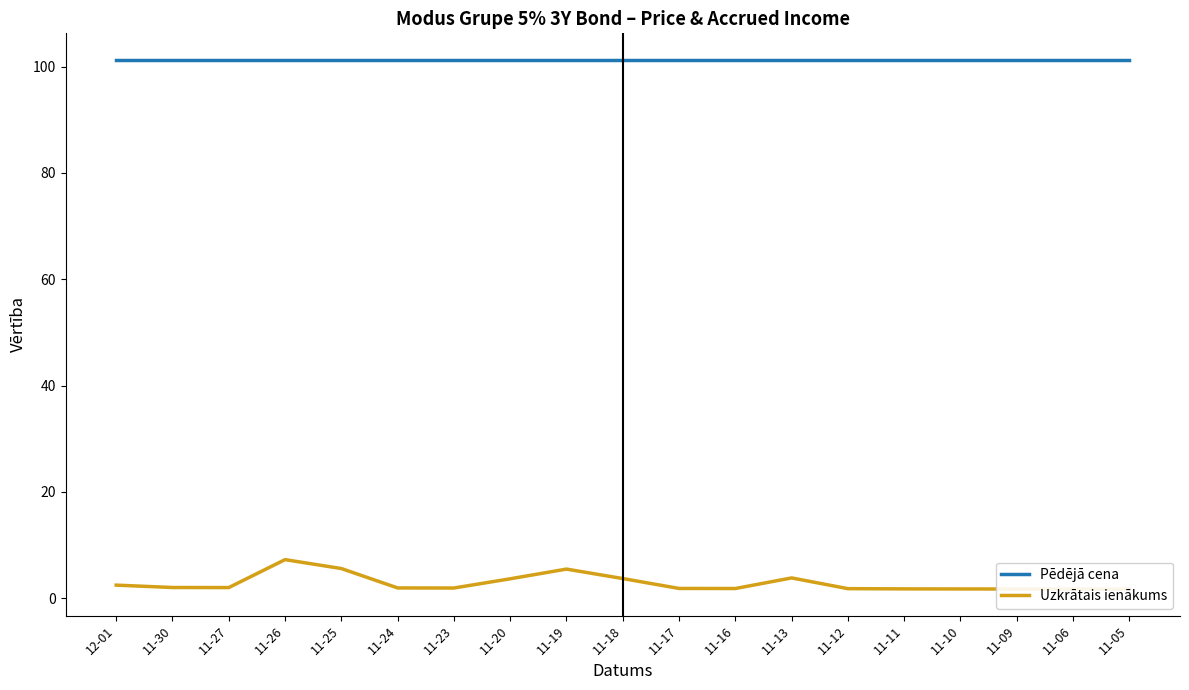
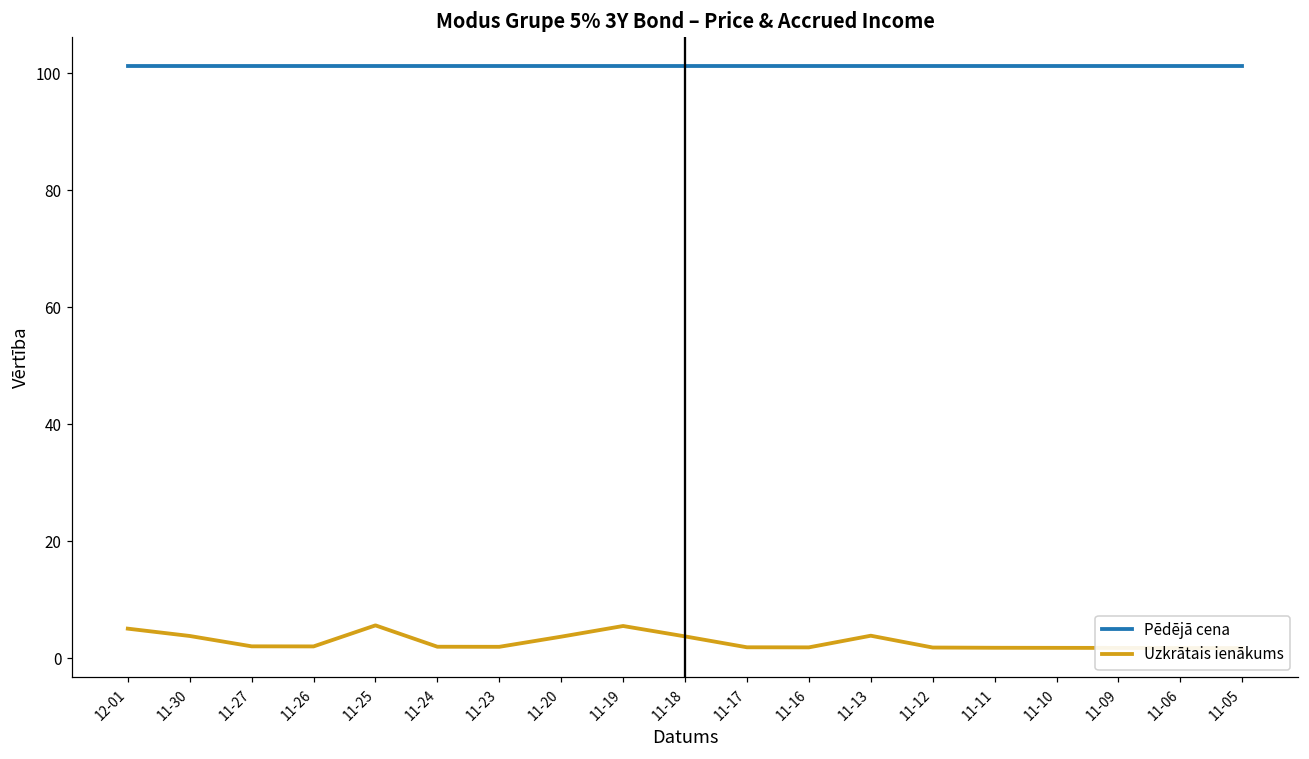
Uzkrātais ienākums, 12-01: 2 -> 5
Uzkrātais ienākums, 11-30: 2 -> 4
Uzkrātais ienākums, 11-26: 7 -> 2
